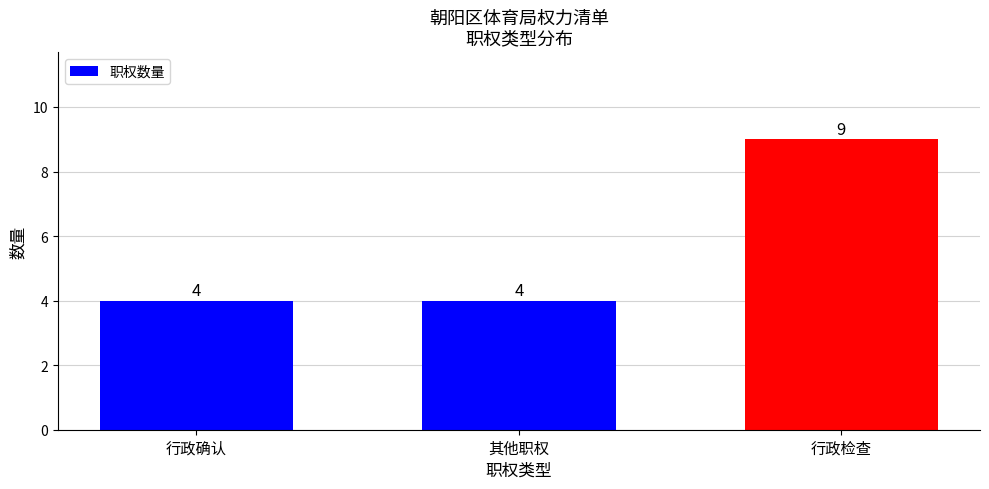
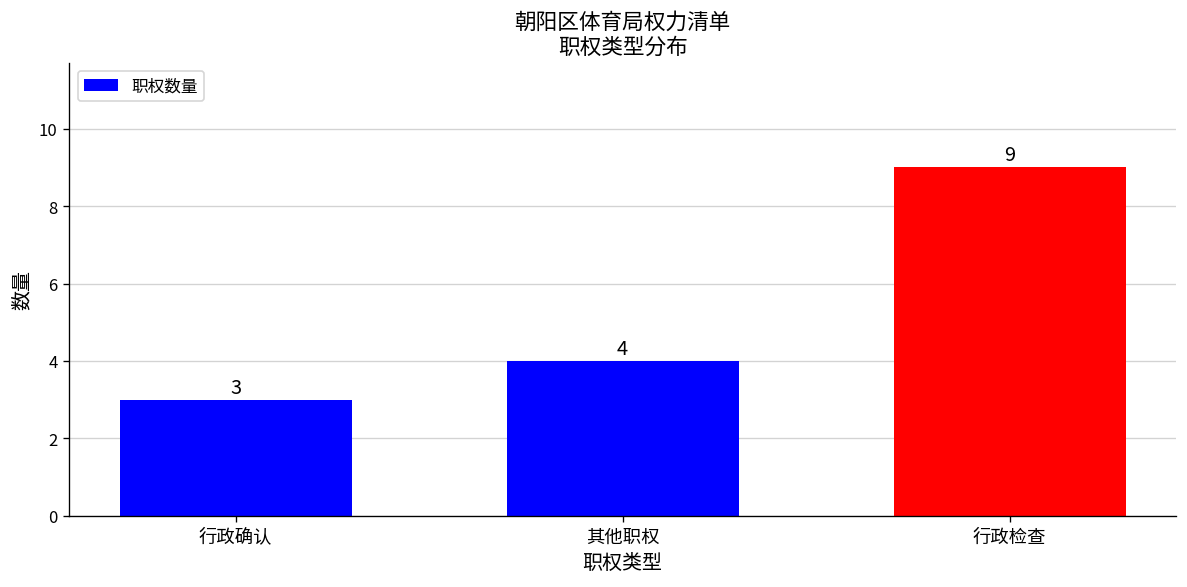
行政确认: 4 -> 3
